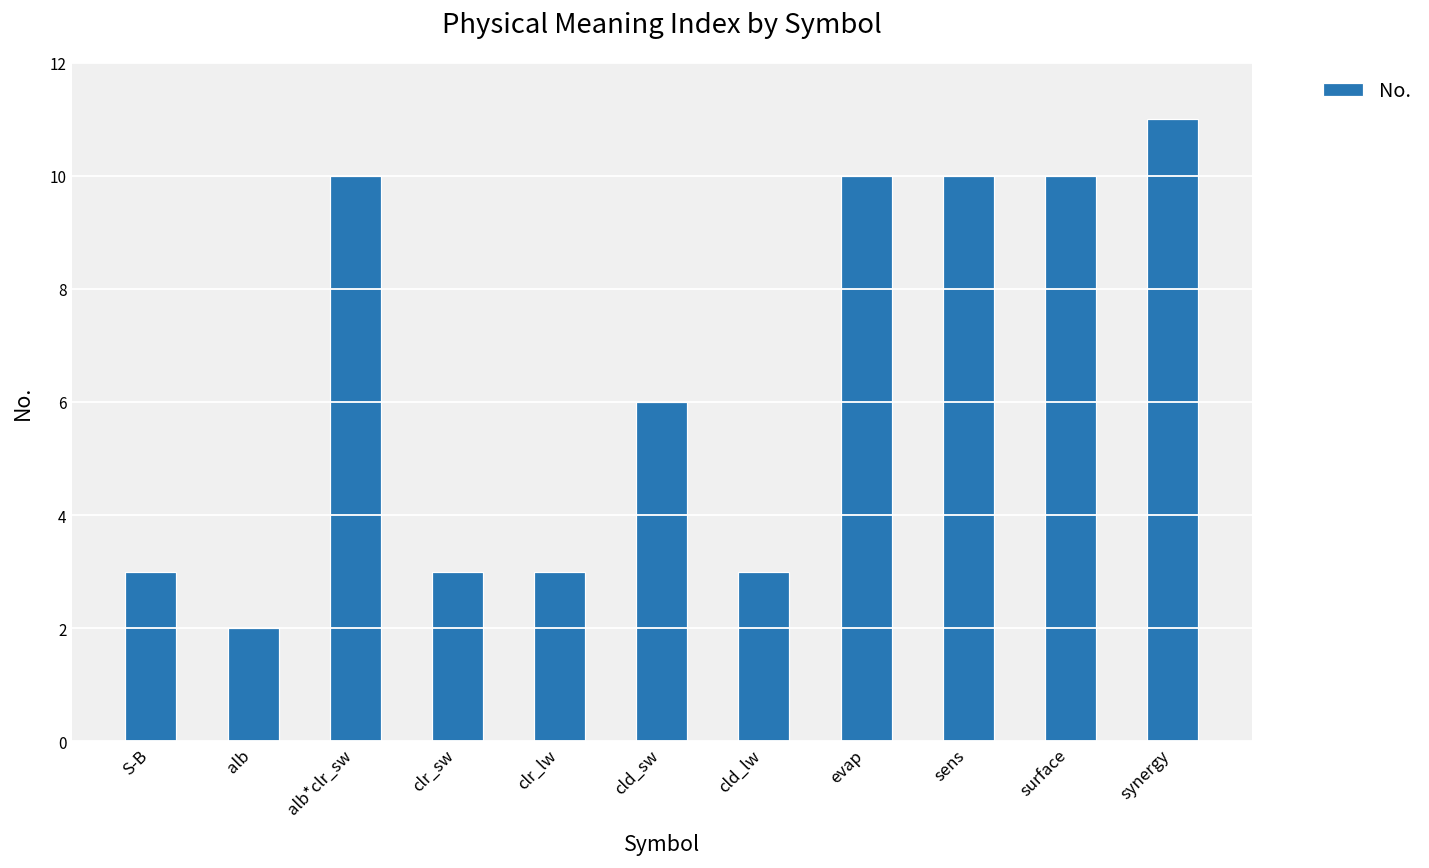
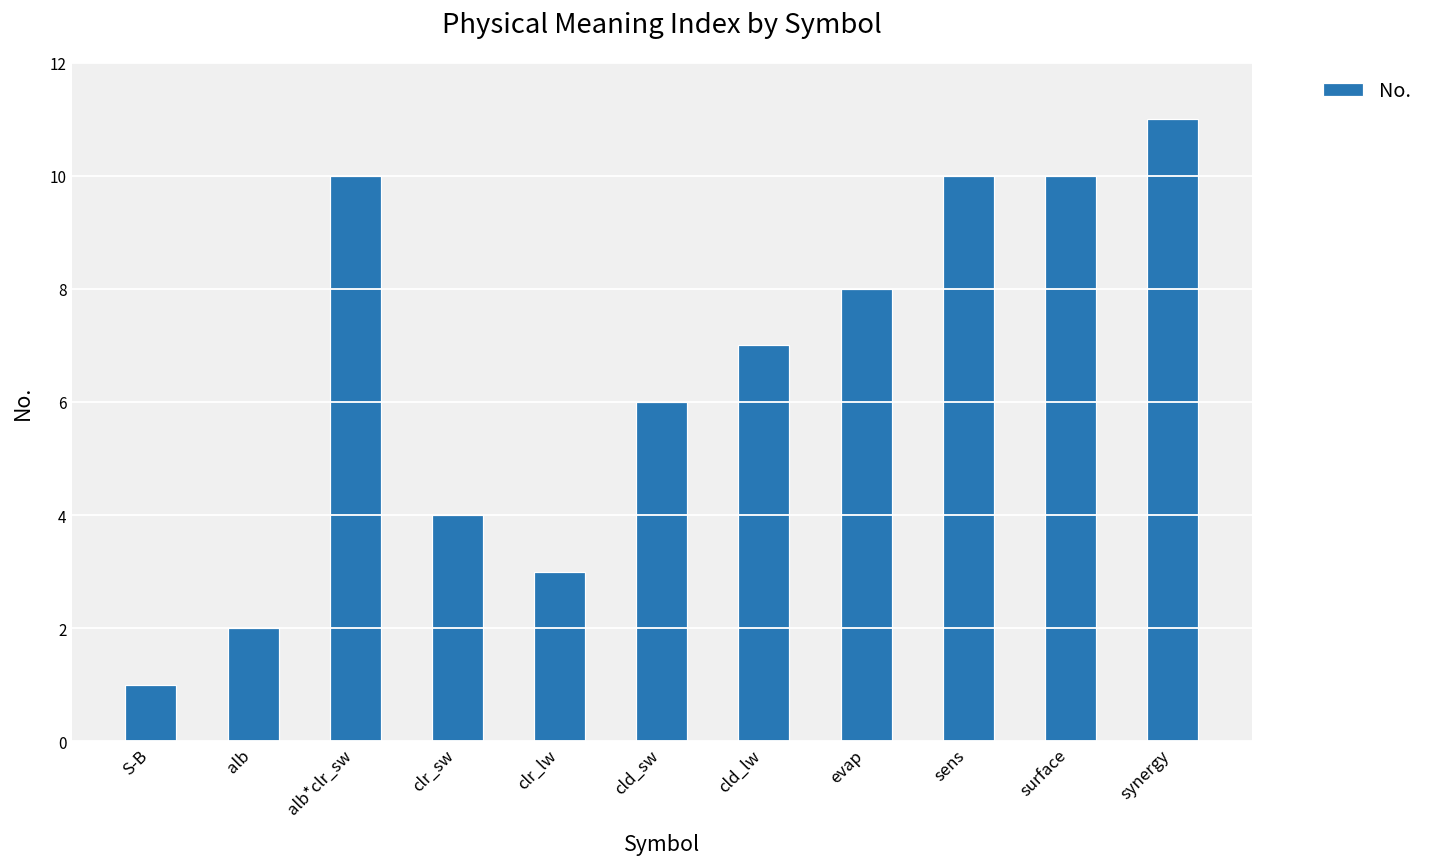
S-B: 3 -> 1
clr_sw: 3 -> 4
cld_lw: 3 -> 7
evap: 10 -> 8
